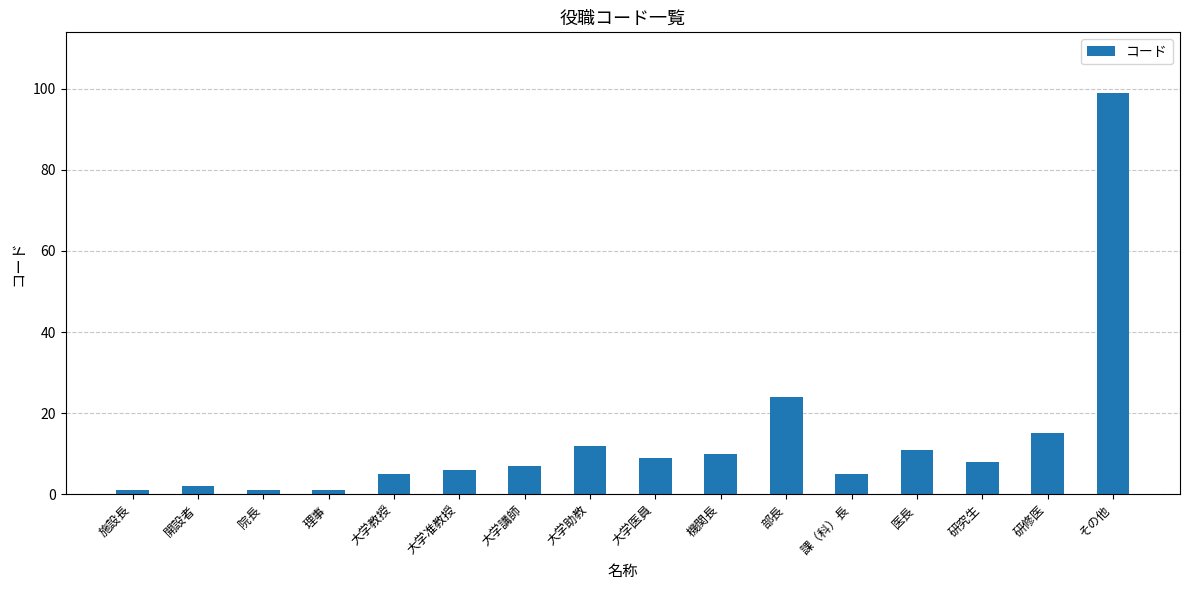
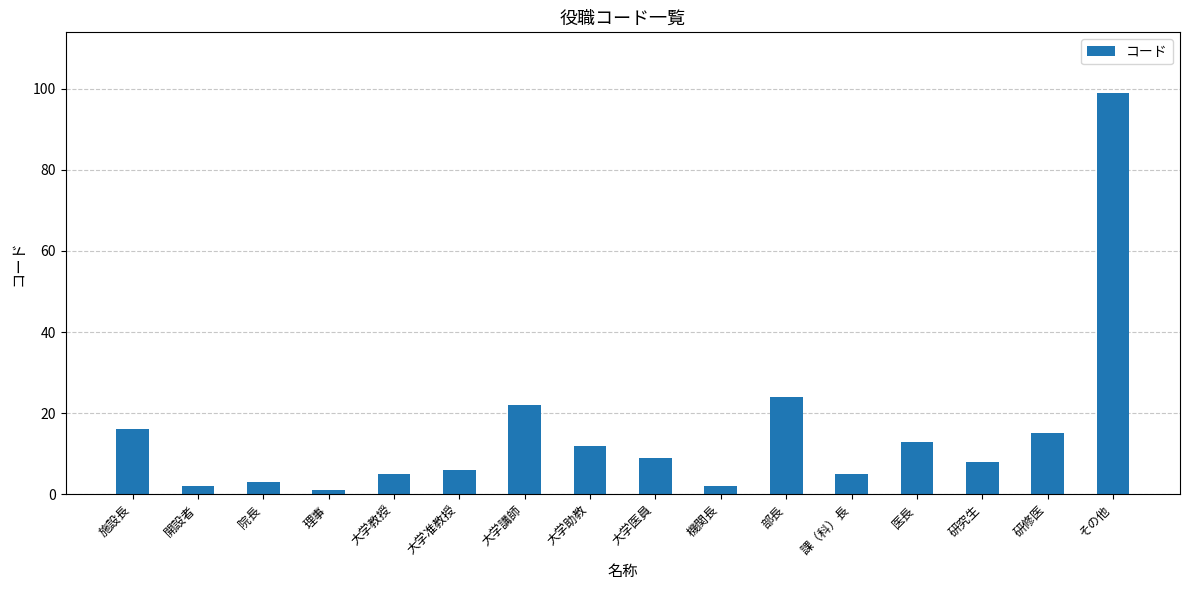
施設長: 1 -> 16
院長: 1 -> 3
大学講師: 7 -> 22
機関長: 10 -> 2
医長: 11 -> 13
